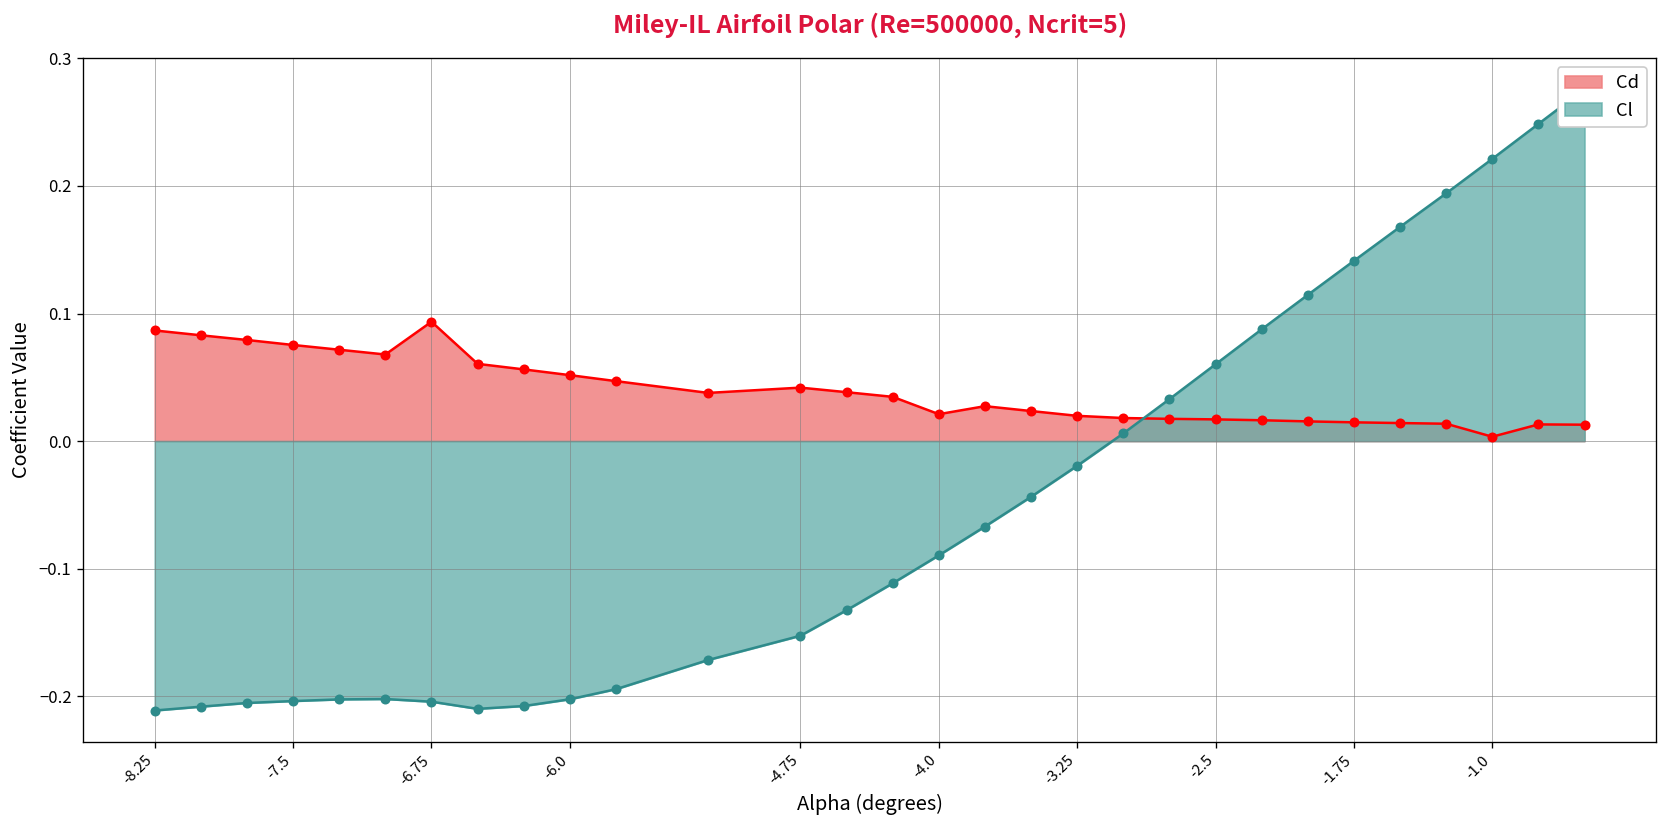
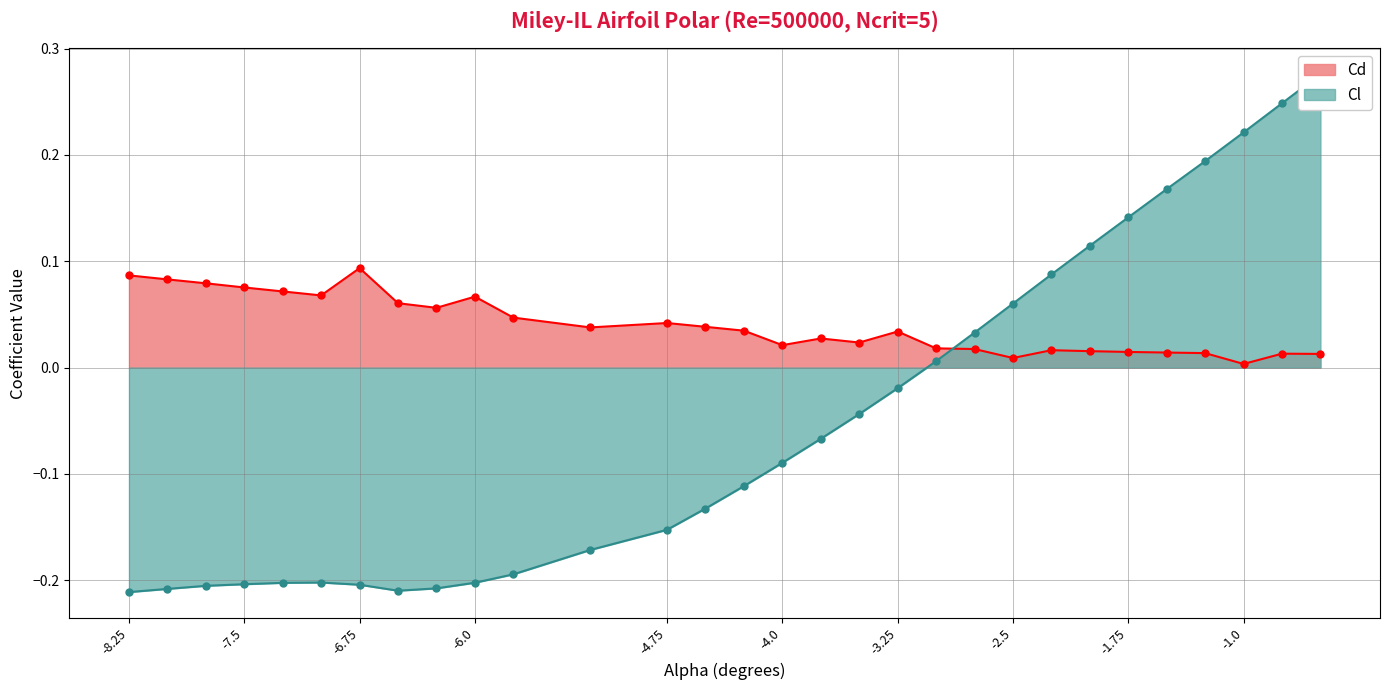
Cd, -6.0: 0.052 -> 0.067
Cd, -3.25: 0.020 -> 0.034
Cd, -2.5: 0.017 -> 0.009
